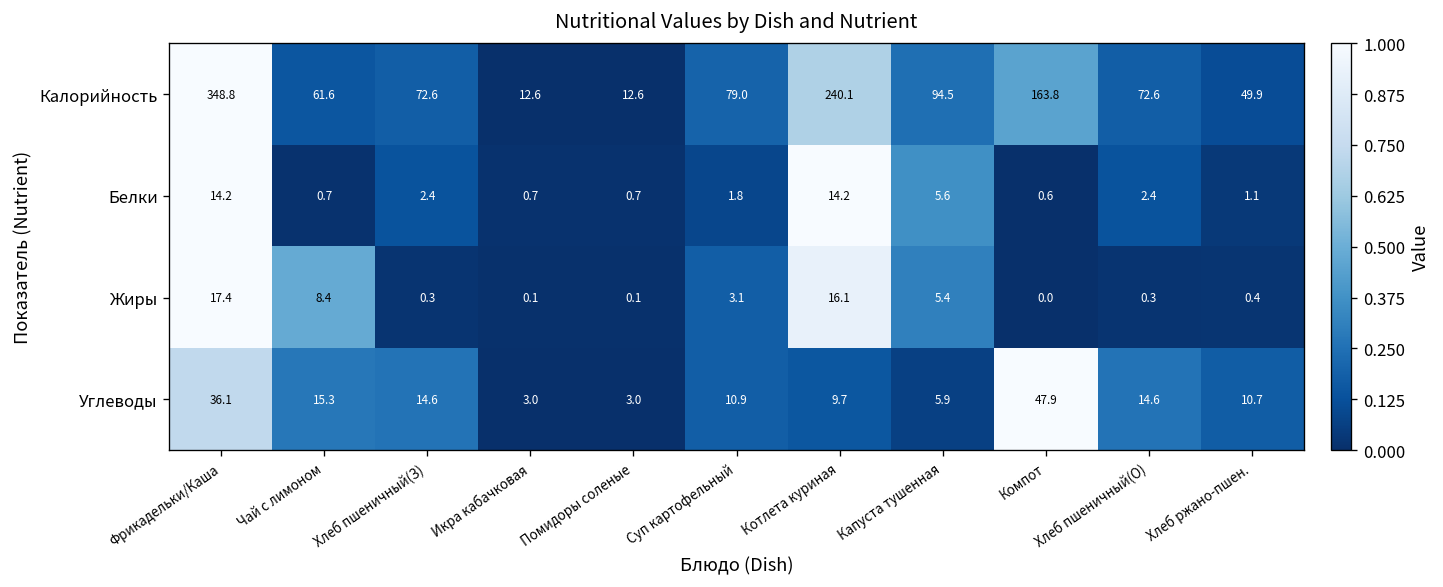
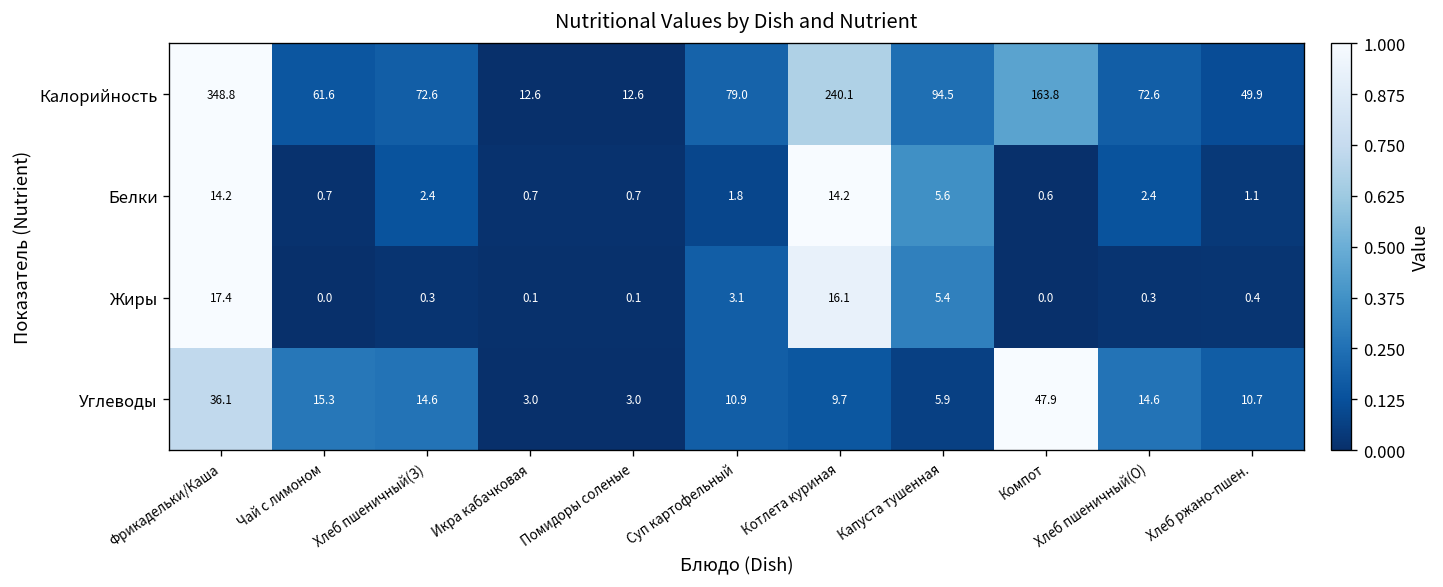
Жиры, Чай с лимоном: 8.4 -> 0.0
